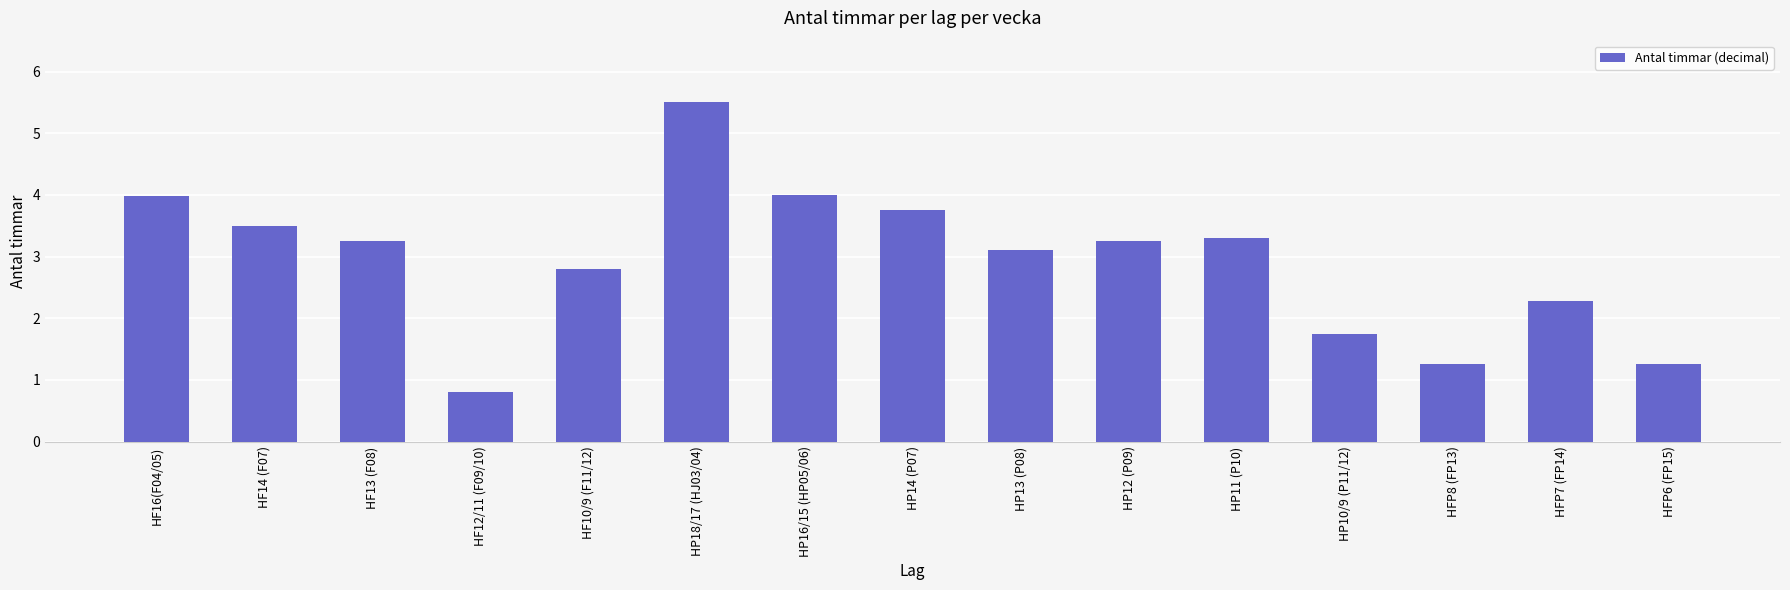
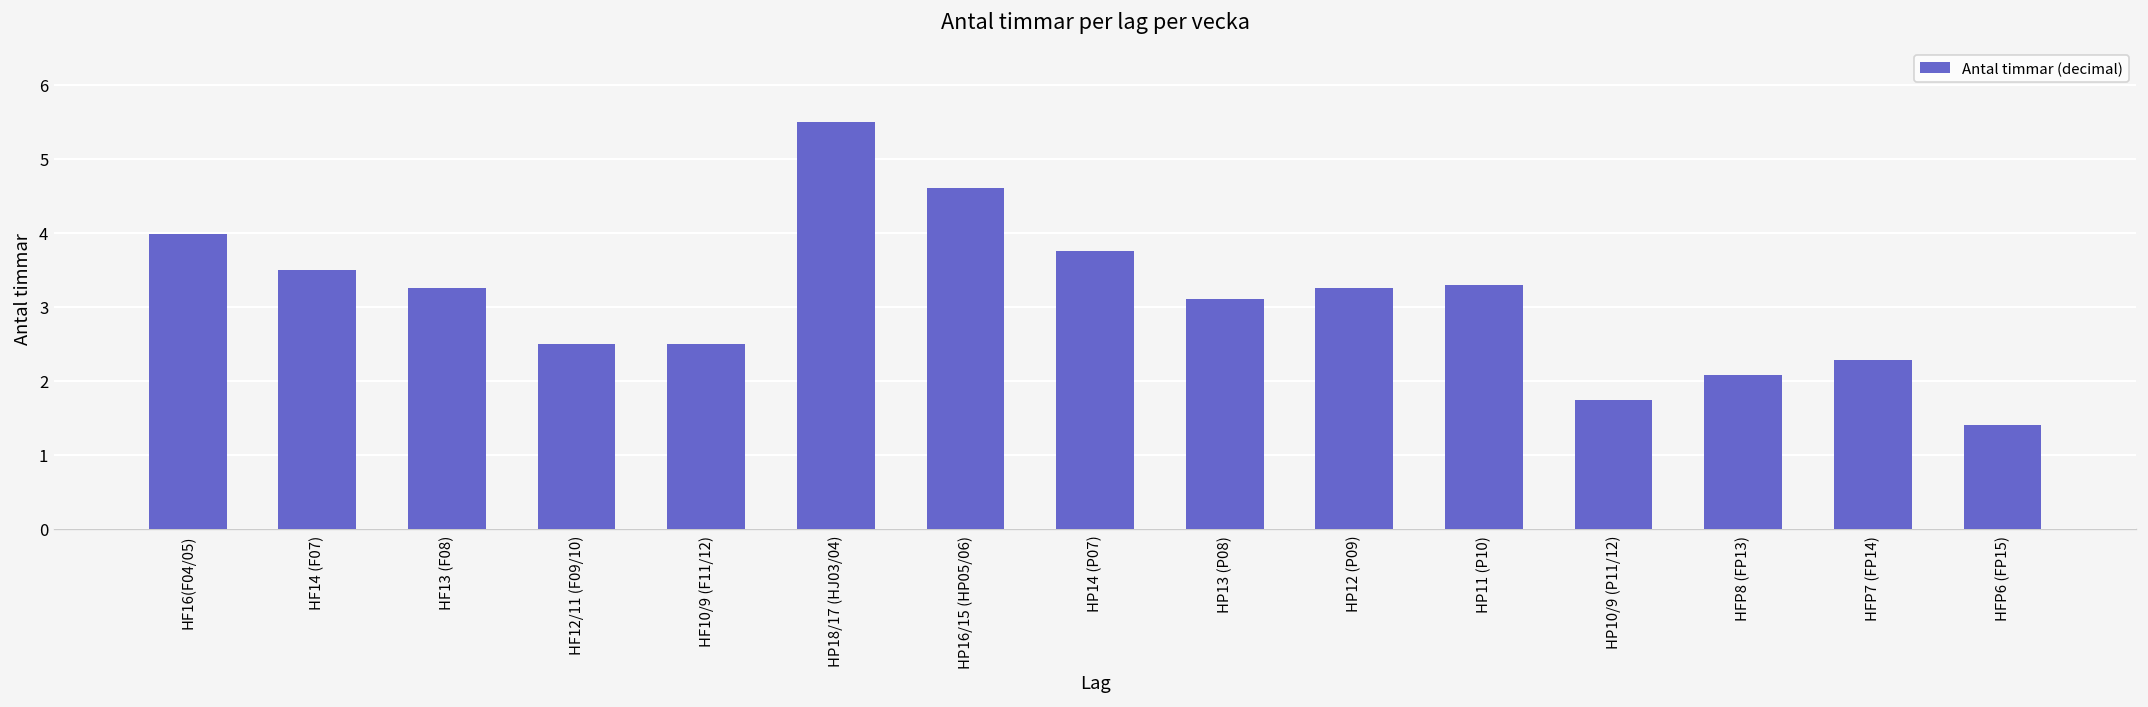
HF12/11 (F09/10): 0.8 -> 2.5
HF10/9 (F11/12): 2.8 -> 2.5
HP16/15 (HP05/06): 4.0 -> 4.6
HFP8 (FP13): 1.3 -> 2.1
HFP6 (FP15): 1.3 -> 1.4
